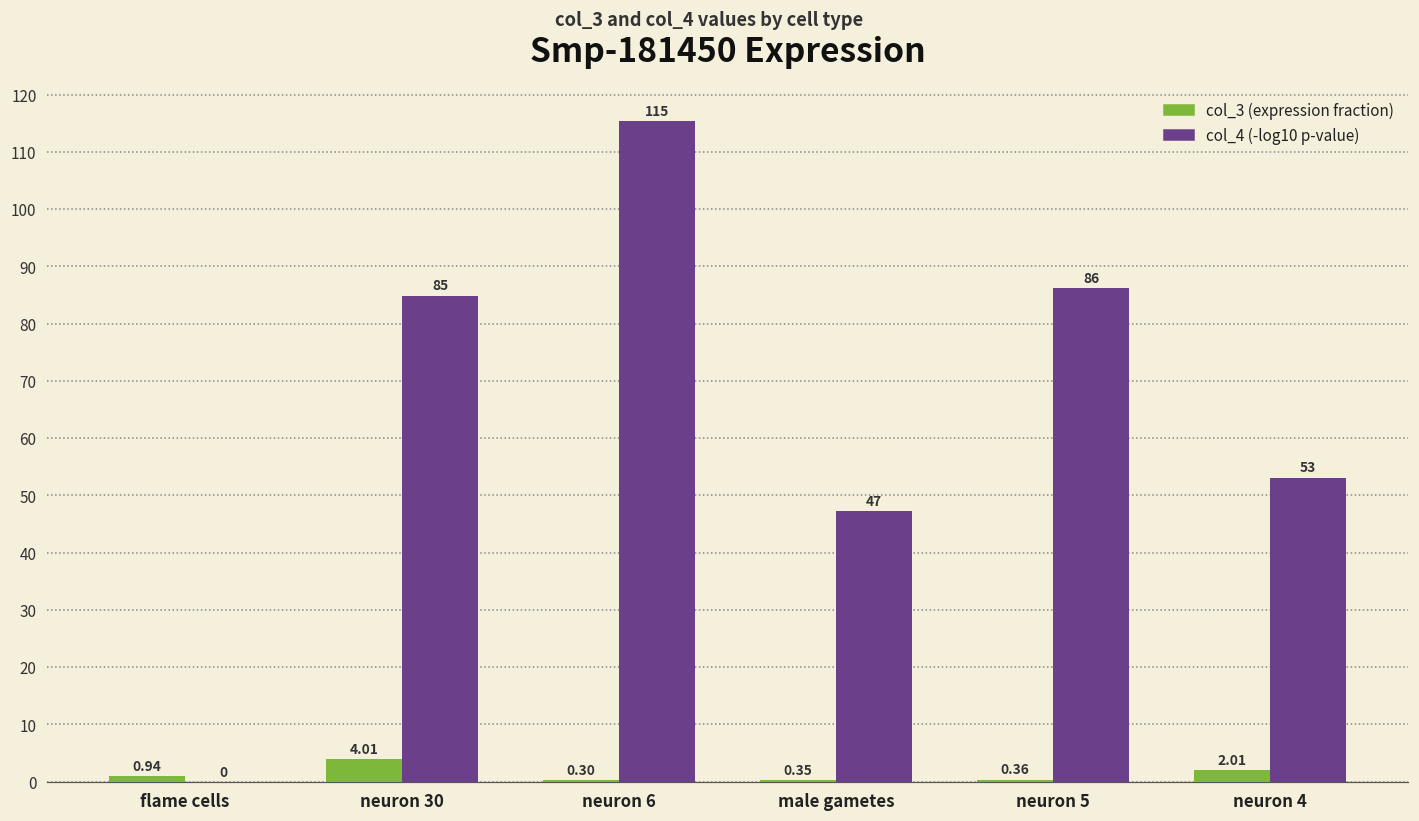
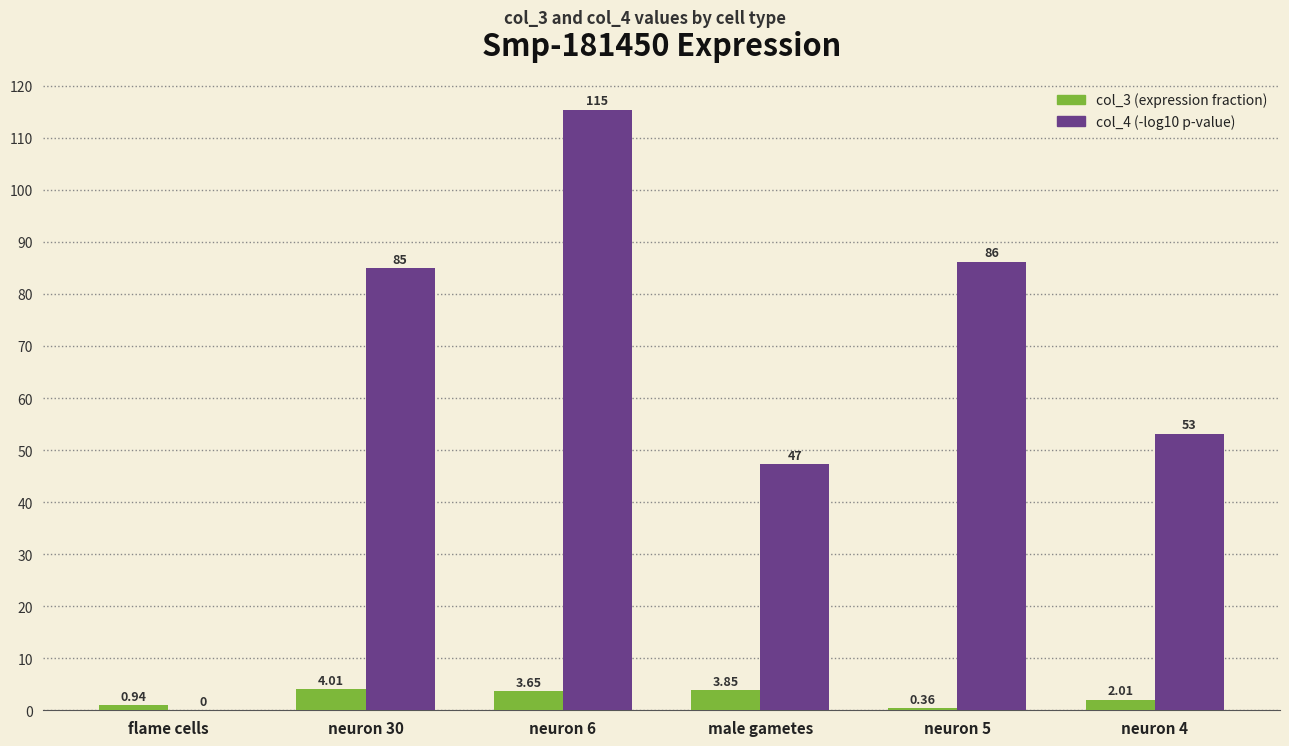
col_3 (expression fraction), neuron 6: 0.30 -> 3.65
col_3 (expression fraction), male gametes: 0.35 -> 3.85
